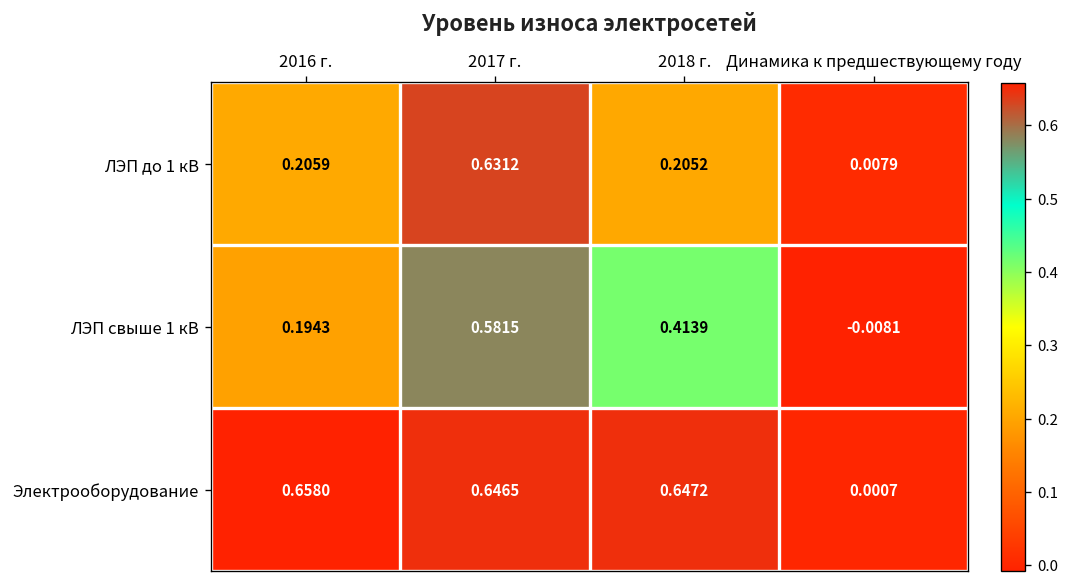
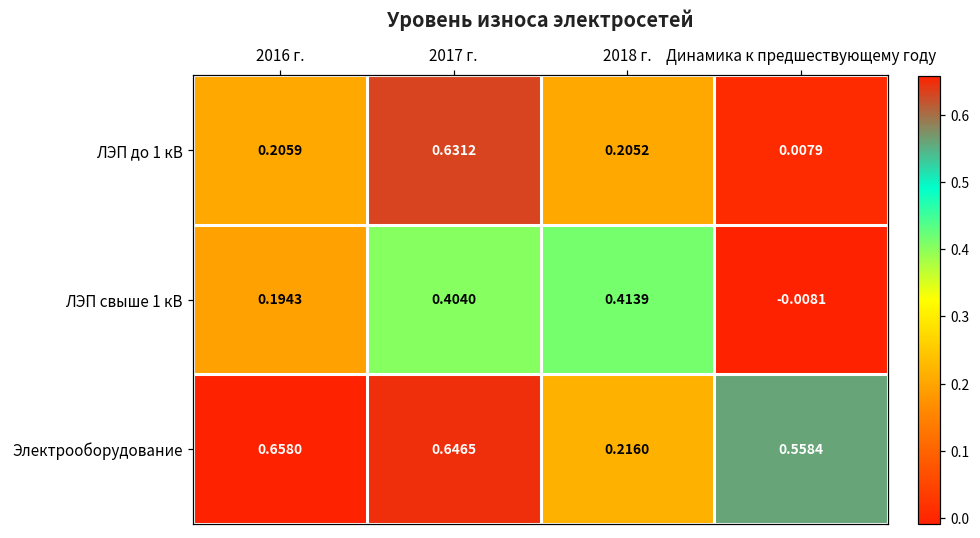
ЛЭП свыше 1 кВ, 2017 г.: 0.5815 -> 0.4040
Электрооборудование, 2018 г.: 0.6472 -> 0.2160
Электрооборудование, Динамика к предшествующему году: 0.0007 -> 0.5584
